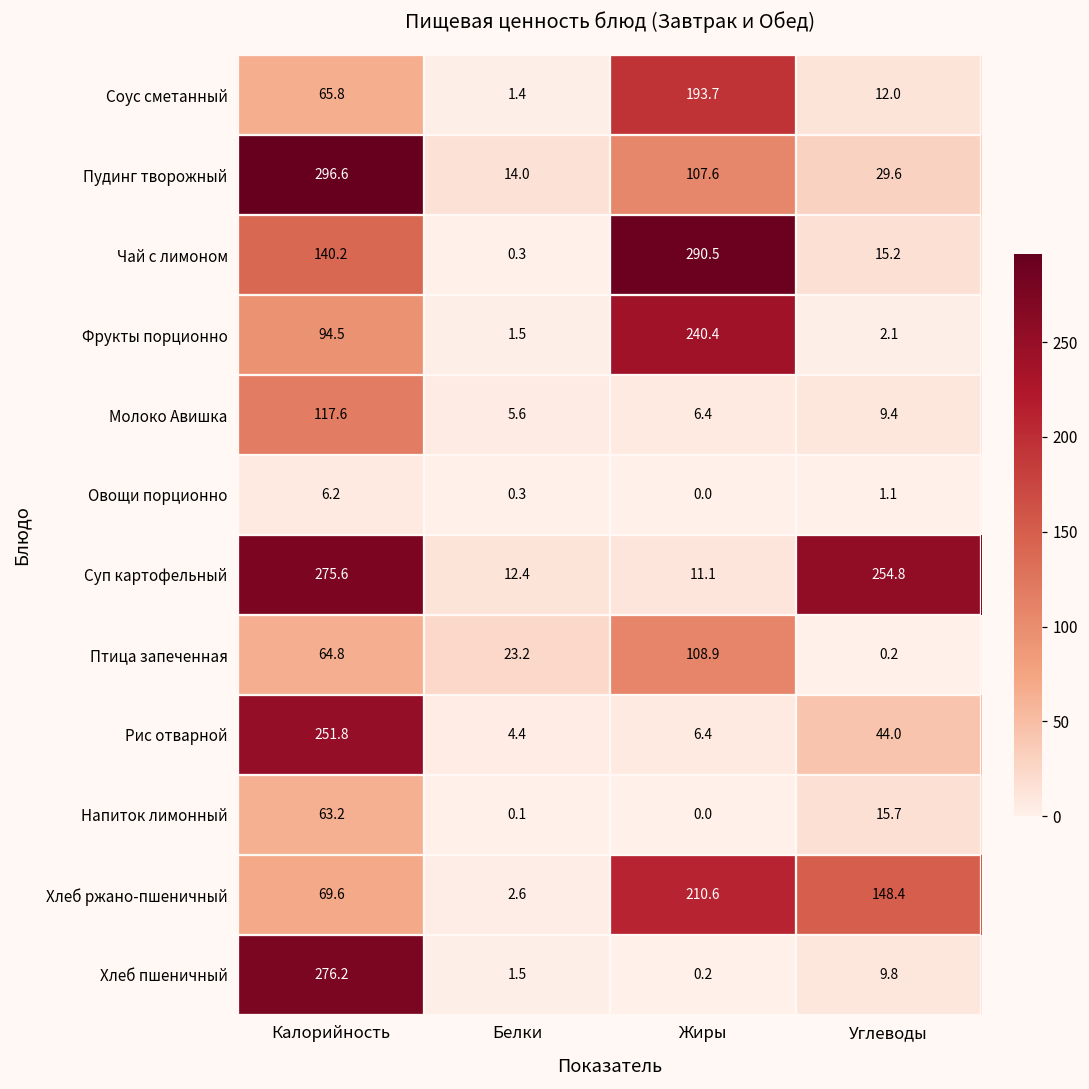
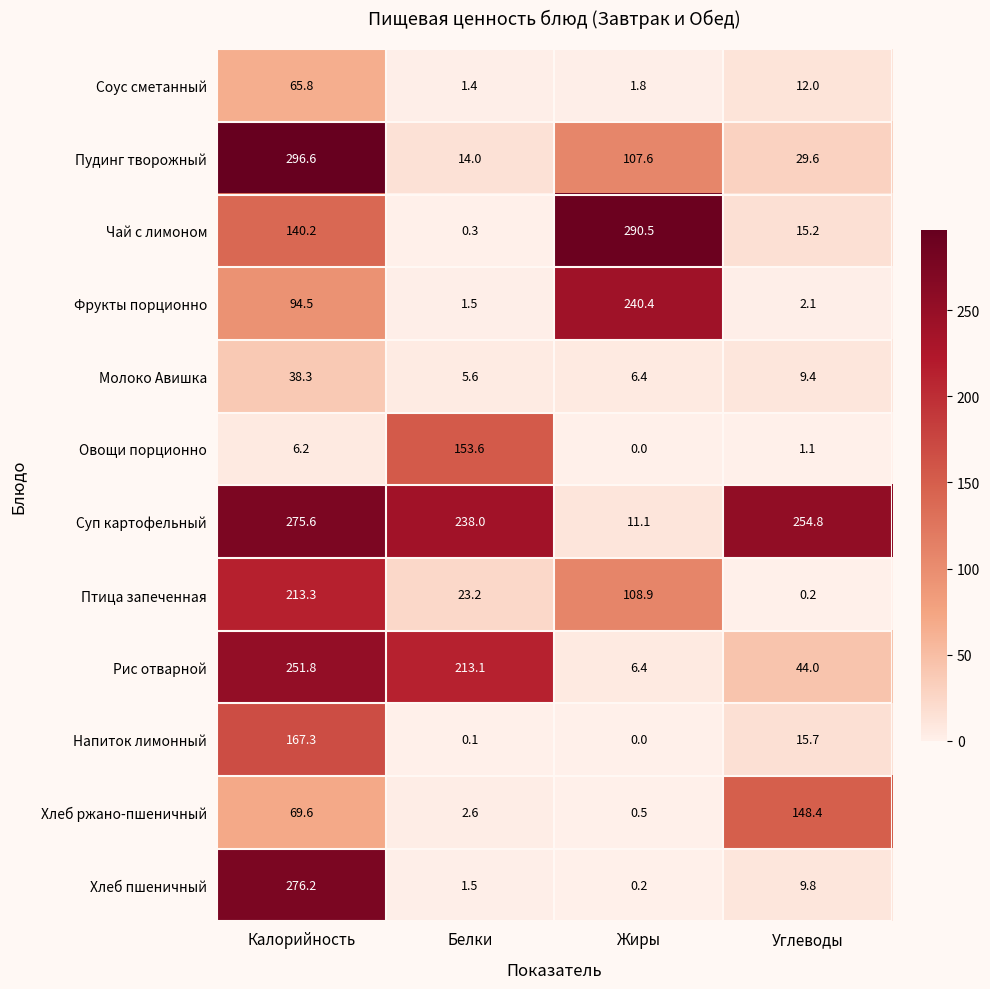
Соус сметанный, Жиры: 193.7 -> 1.8
Молоко Авишка, Калорийность: 117.6 -> 38.3
Овощи порционно, Белки: 0.3 -> 153.6
Суп картофельный, Белки: 12.4 -> 238.0
Птица запеченная, Калорийность: 64.8 -> 213.3
Рис отварной, Белки: 4.4 -> 213.1
Напиток лимонный, Калорийность: 63.2 -> 167.3
Хлеб ржано-пшеничный, Жиры: 210.6 -> 0.5
